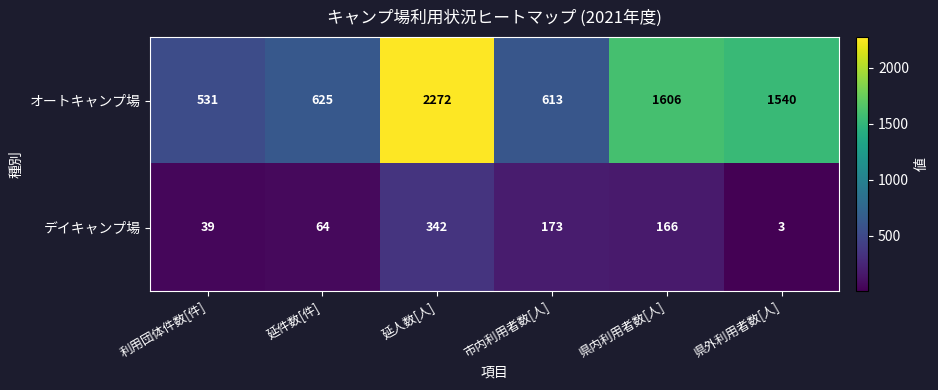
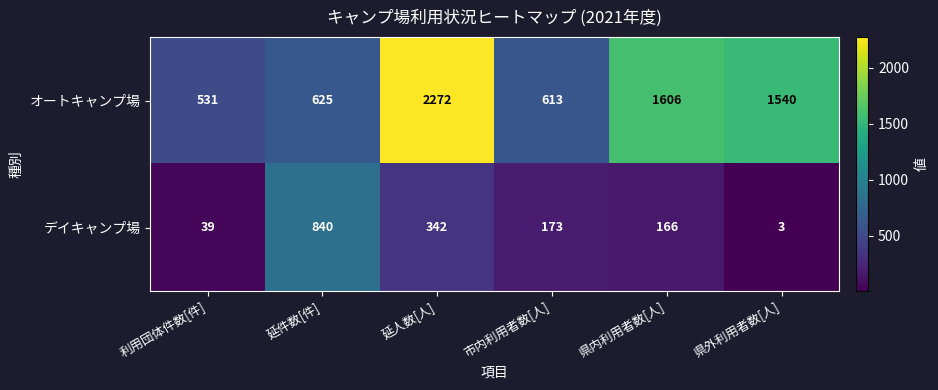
デイキャンプ場, 延件数[件]: 64 -> 840
